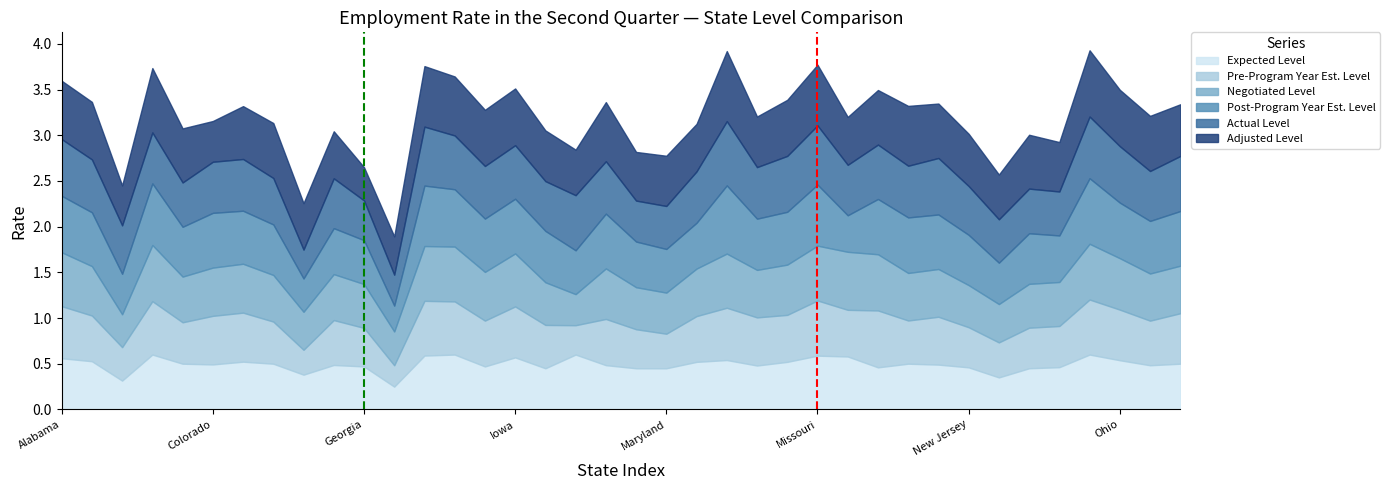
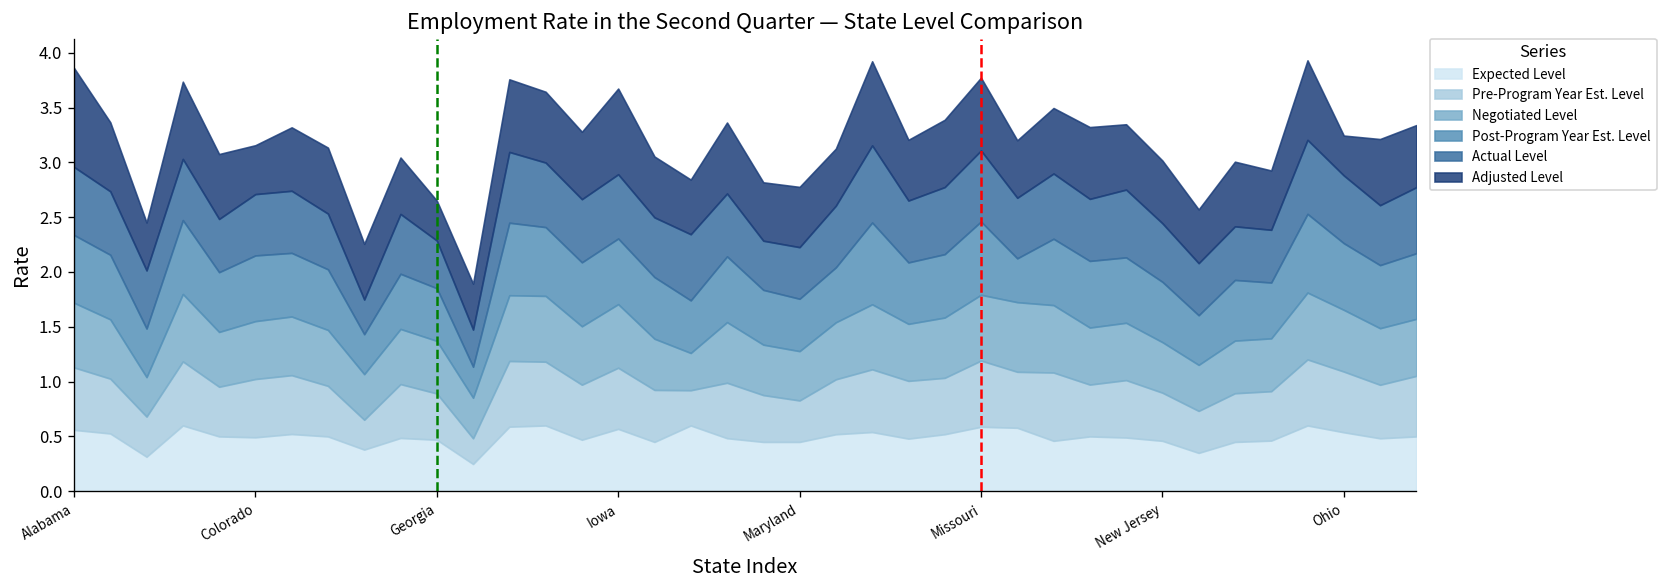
Adjusted Level, Alabama: 0.6 -> 0.9
Adjusted Level, Iowa: 0.6 -> 0.8
Adjusted Level, Ohio: 0.6 -> 0.4
